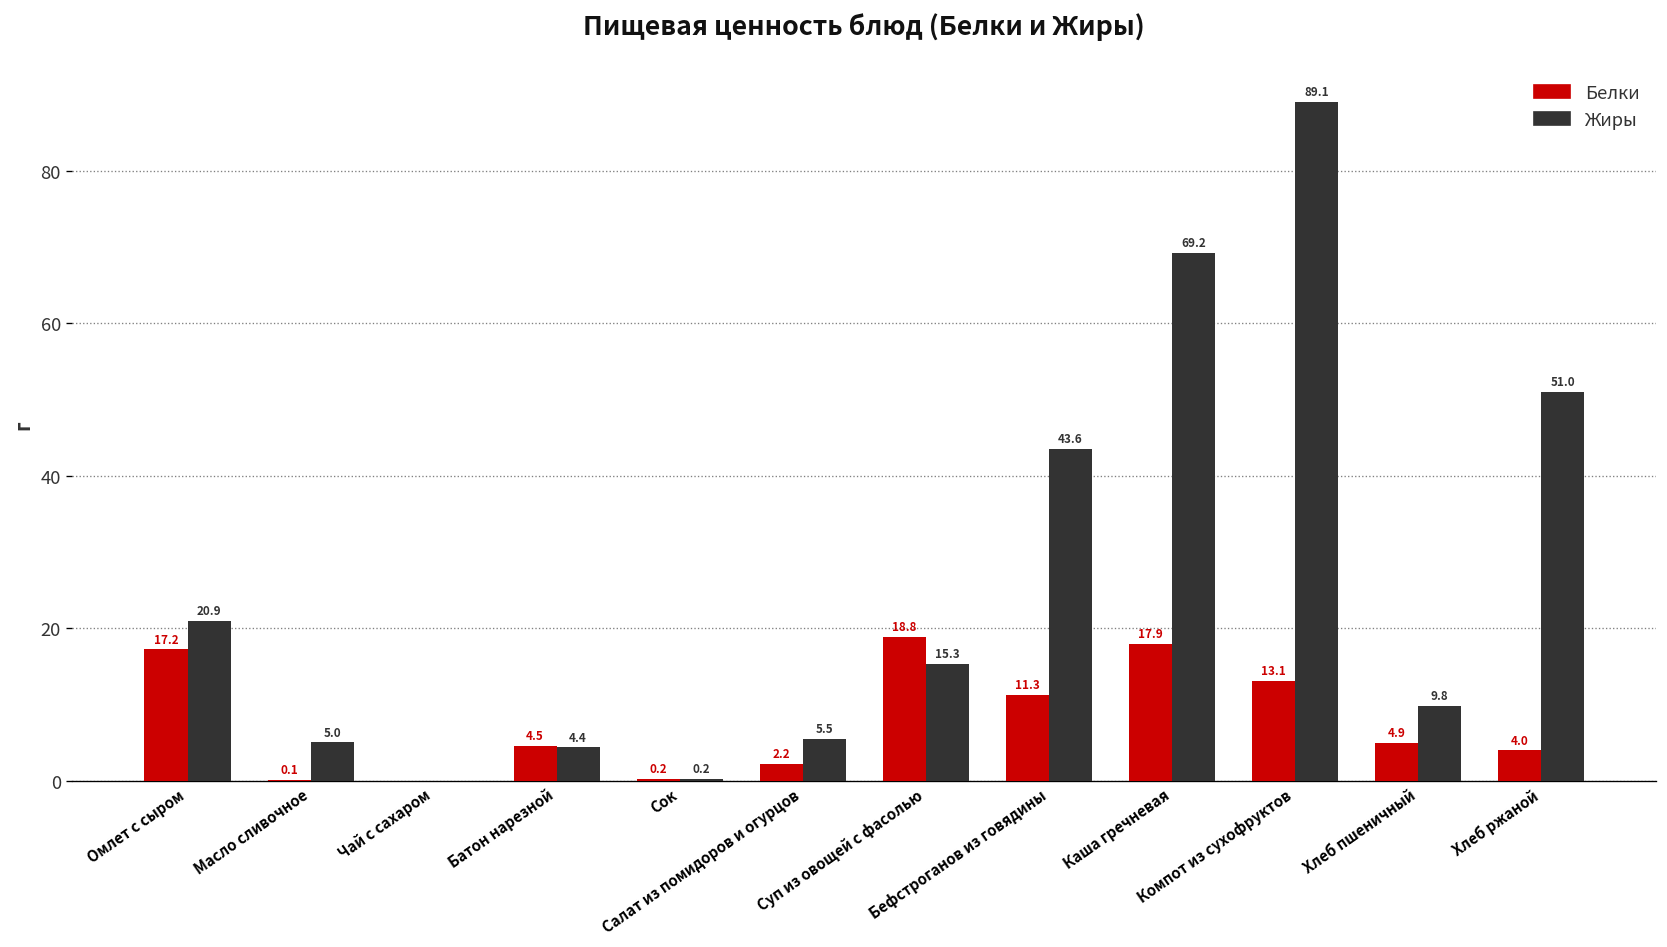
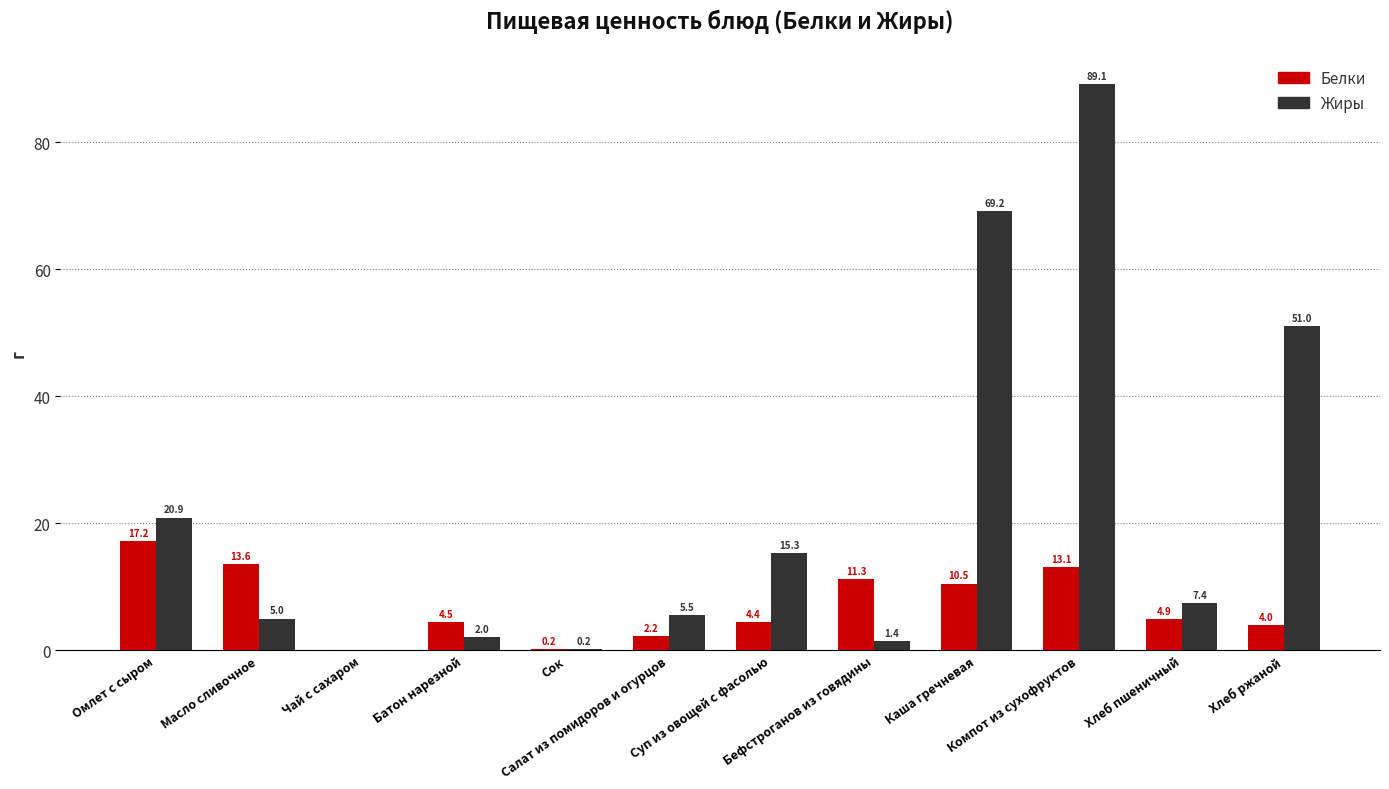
Белки, Масло сливочное: 0.1 -> 13.6
Жиры, Батон нарезной: 4.4 -> 2.0
Белки, Суп из овощей с фасолью: 18.8 -> 4.4
Жиры, Бефстроганов из говядины: 43.6 -> 1.4
Белки, Каша гречневая: 17.9 -> 10.5
Жиры, Хлеб пшеничный: 9.8 -> 7.4
